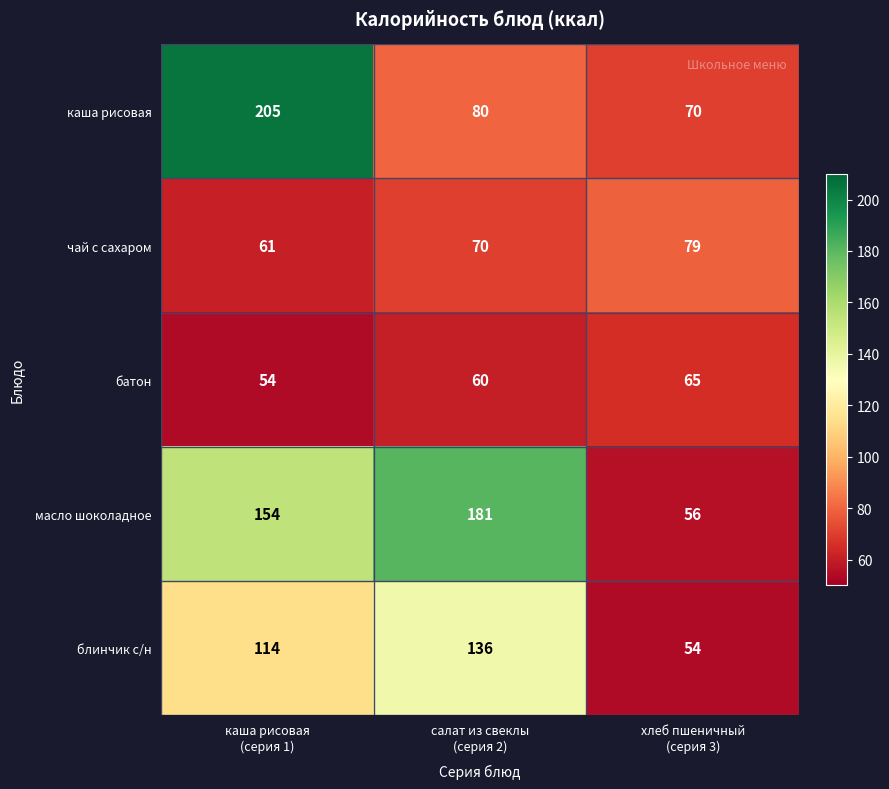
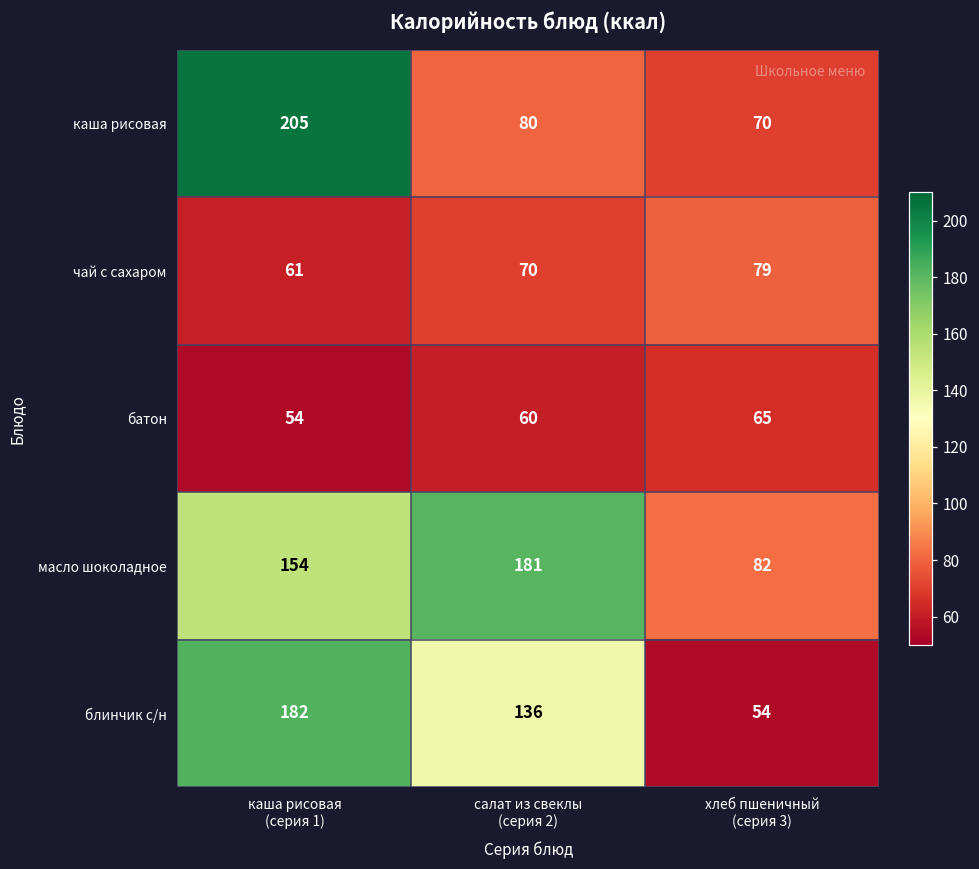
масло шоколадное, хлеб пшеничный (серия 3): 56 -> 82
блинчик с/н, каша рисовая (серия 1): 114 -> 182
